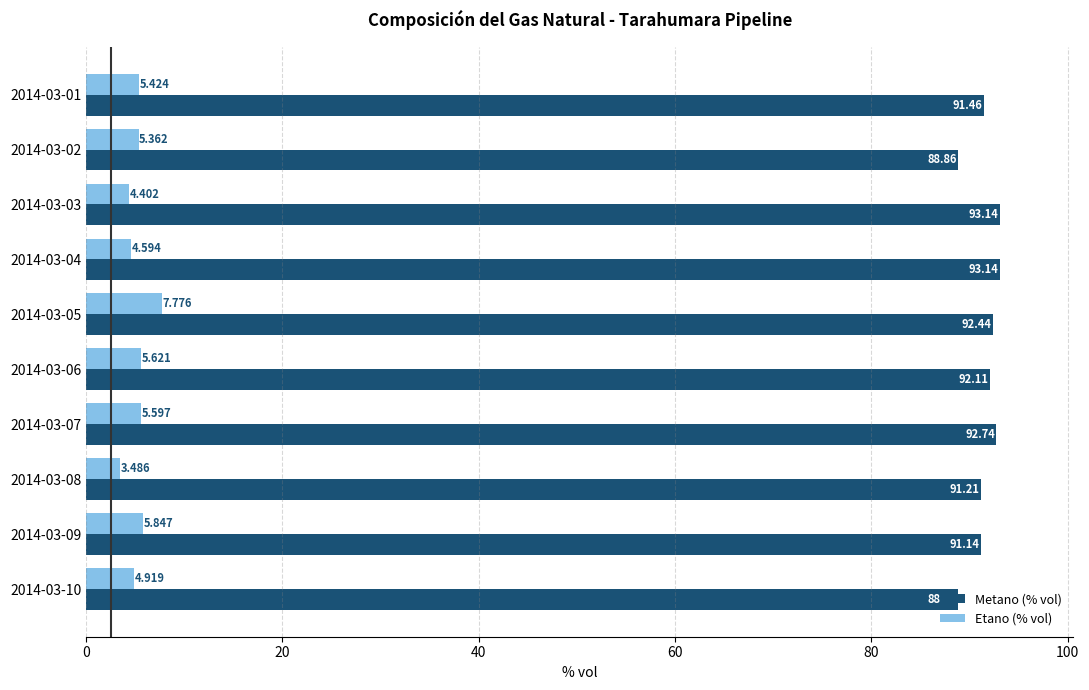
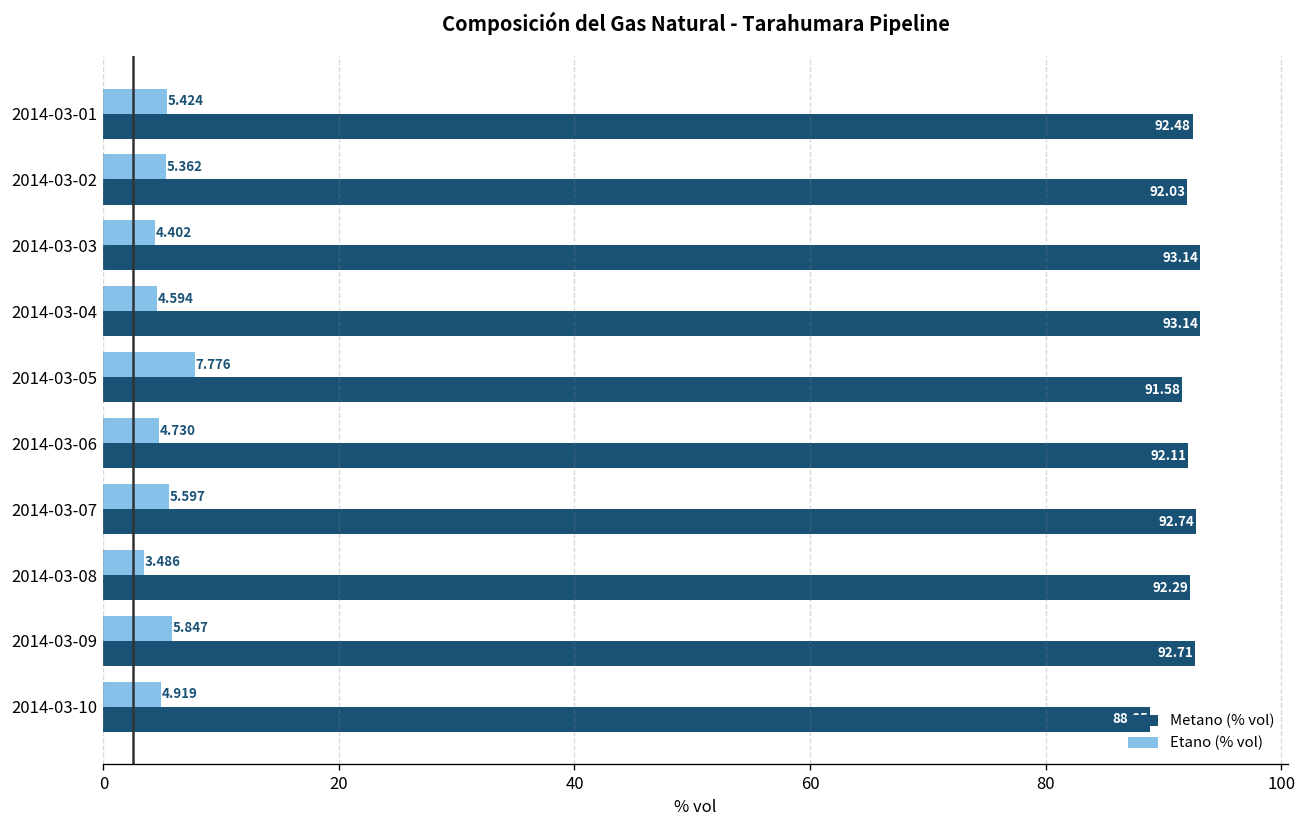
Metano (% vol), 2014-03-01: 91.46 -> 92.48
Metano (% vol), 2014-03-02: 88.86 -> 92.03
Metano (% vol), 2014-03-05: 92.44 -> 91.58
Etano (% vol), 2014-03-06: 5.621 -> 4.730
Metano (% vol), 2014-03-08: 91.21 -> 92.29
Metano (% vol), 2014-03-09: 91.14 -> 92.71
